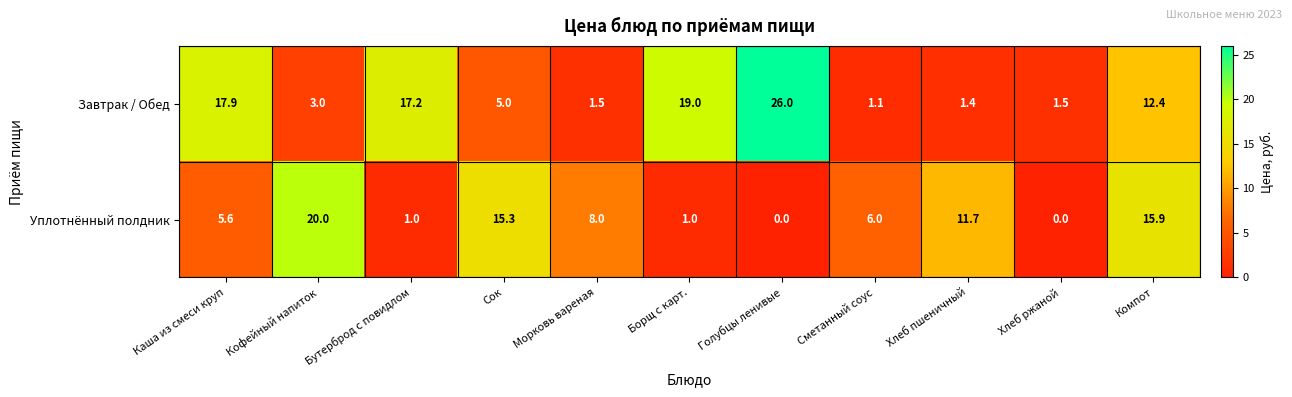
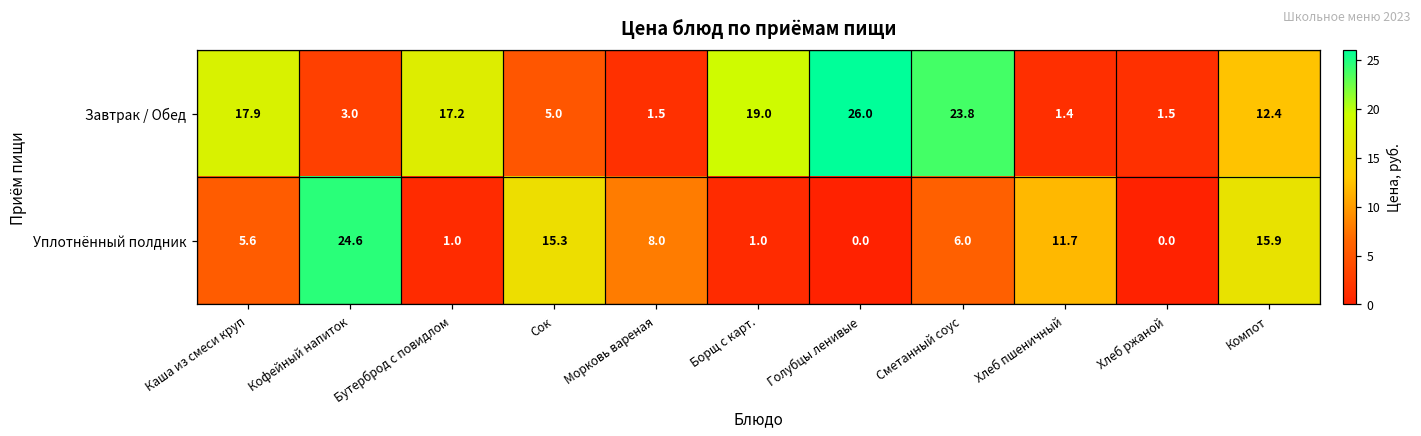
Завтрак / Обед, Сметанный соус: 1.1 -> 23.8
Уплотнённый полдник, Кофейный напиток: 20.0 -> 24.6
